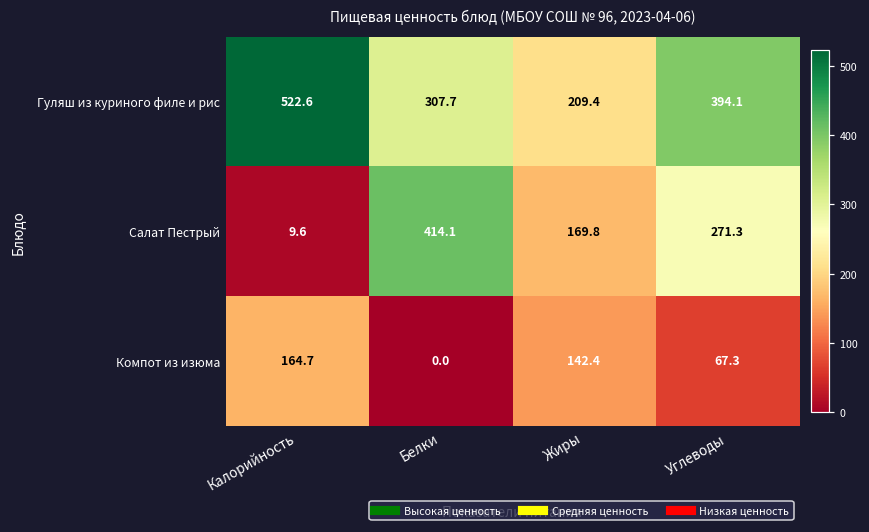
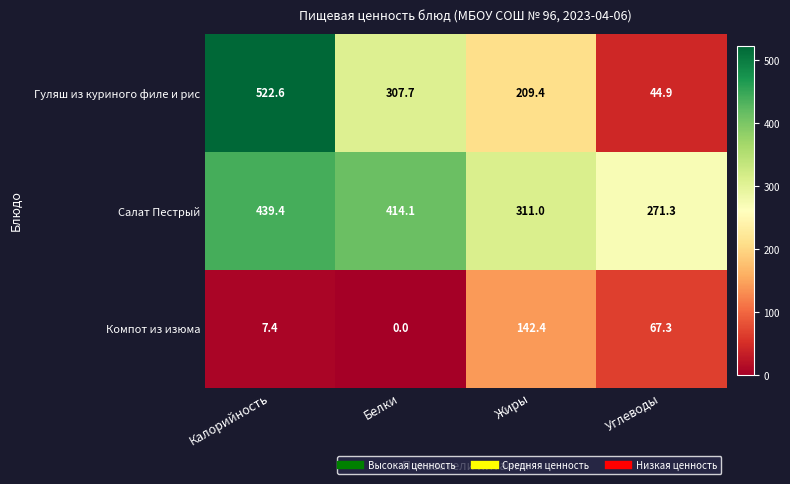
Гуляш из куриного филе и рис, Углеводы: 394.1 -> 44.9
Салат Пестрый, Калорийность: 9.6 -> 439.4
Салат Пестрый, Жиры: 169.8 -> 311.0
Компот из изюма, Калорийность: 164.7 -> 7.4
